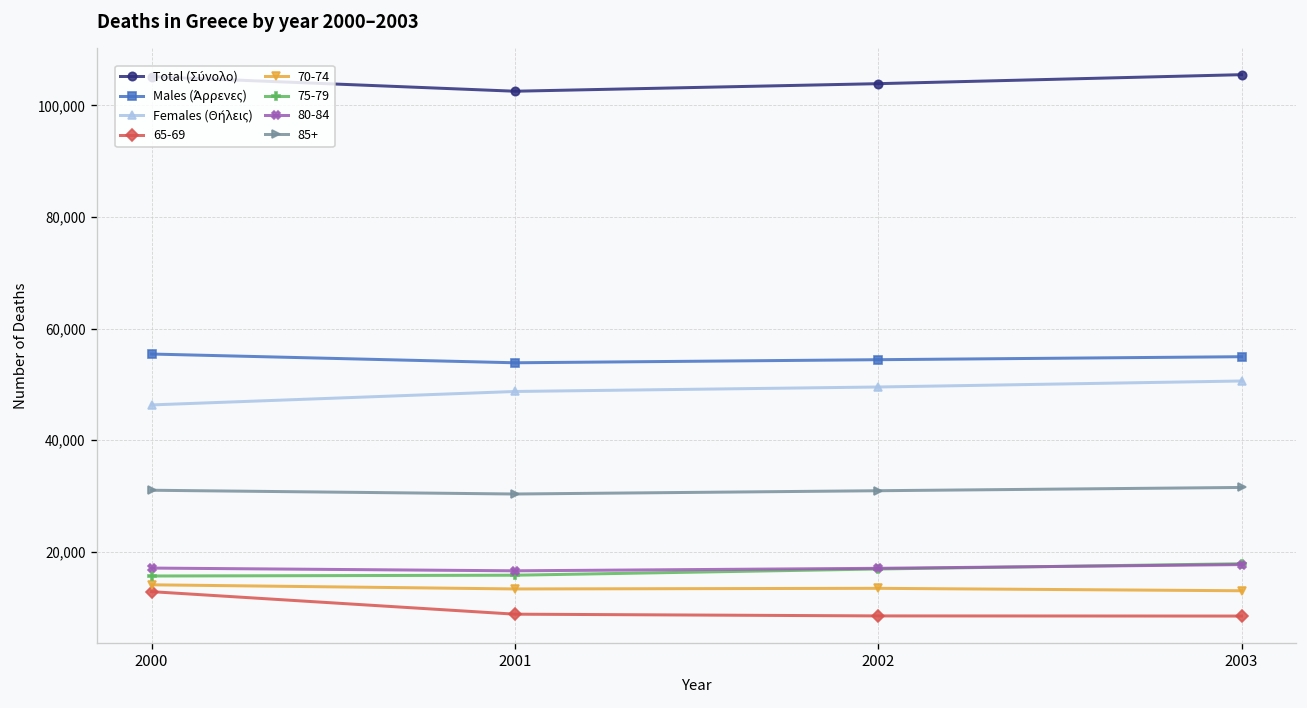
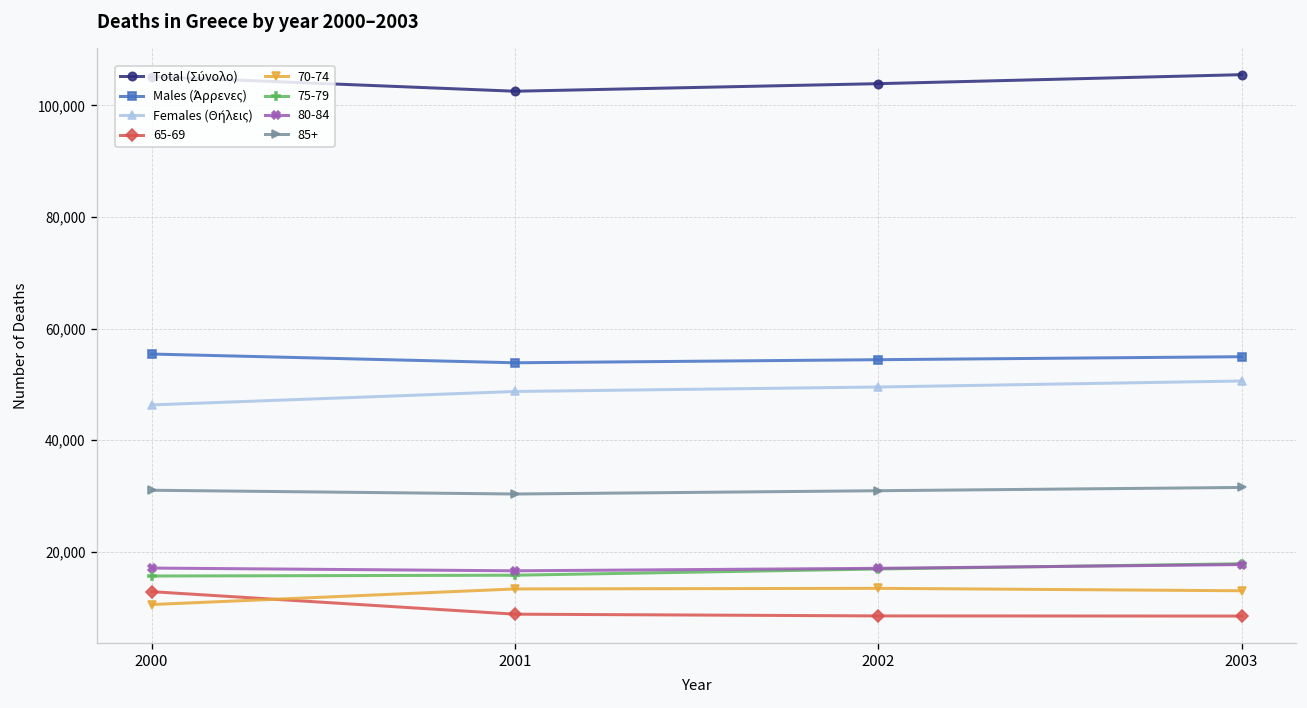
70-74, 2000: 14,000 -> 10,000
